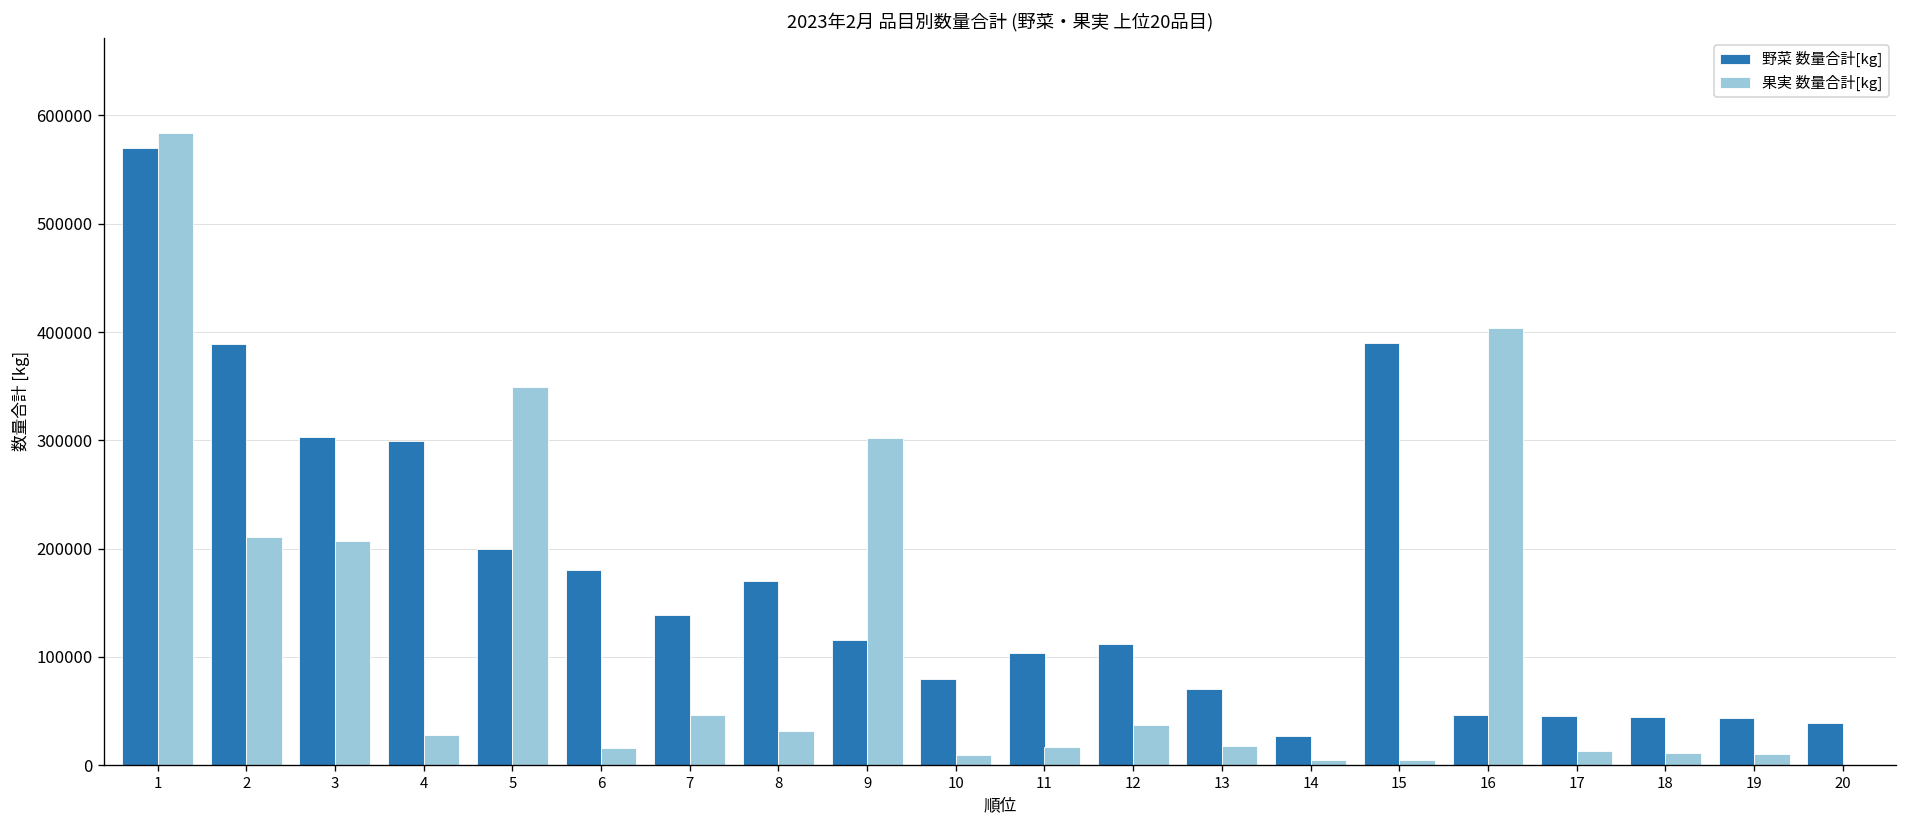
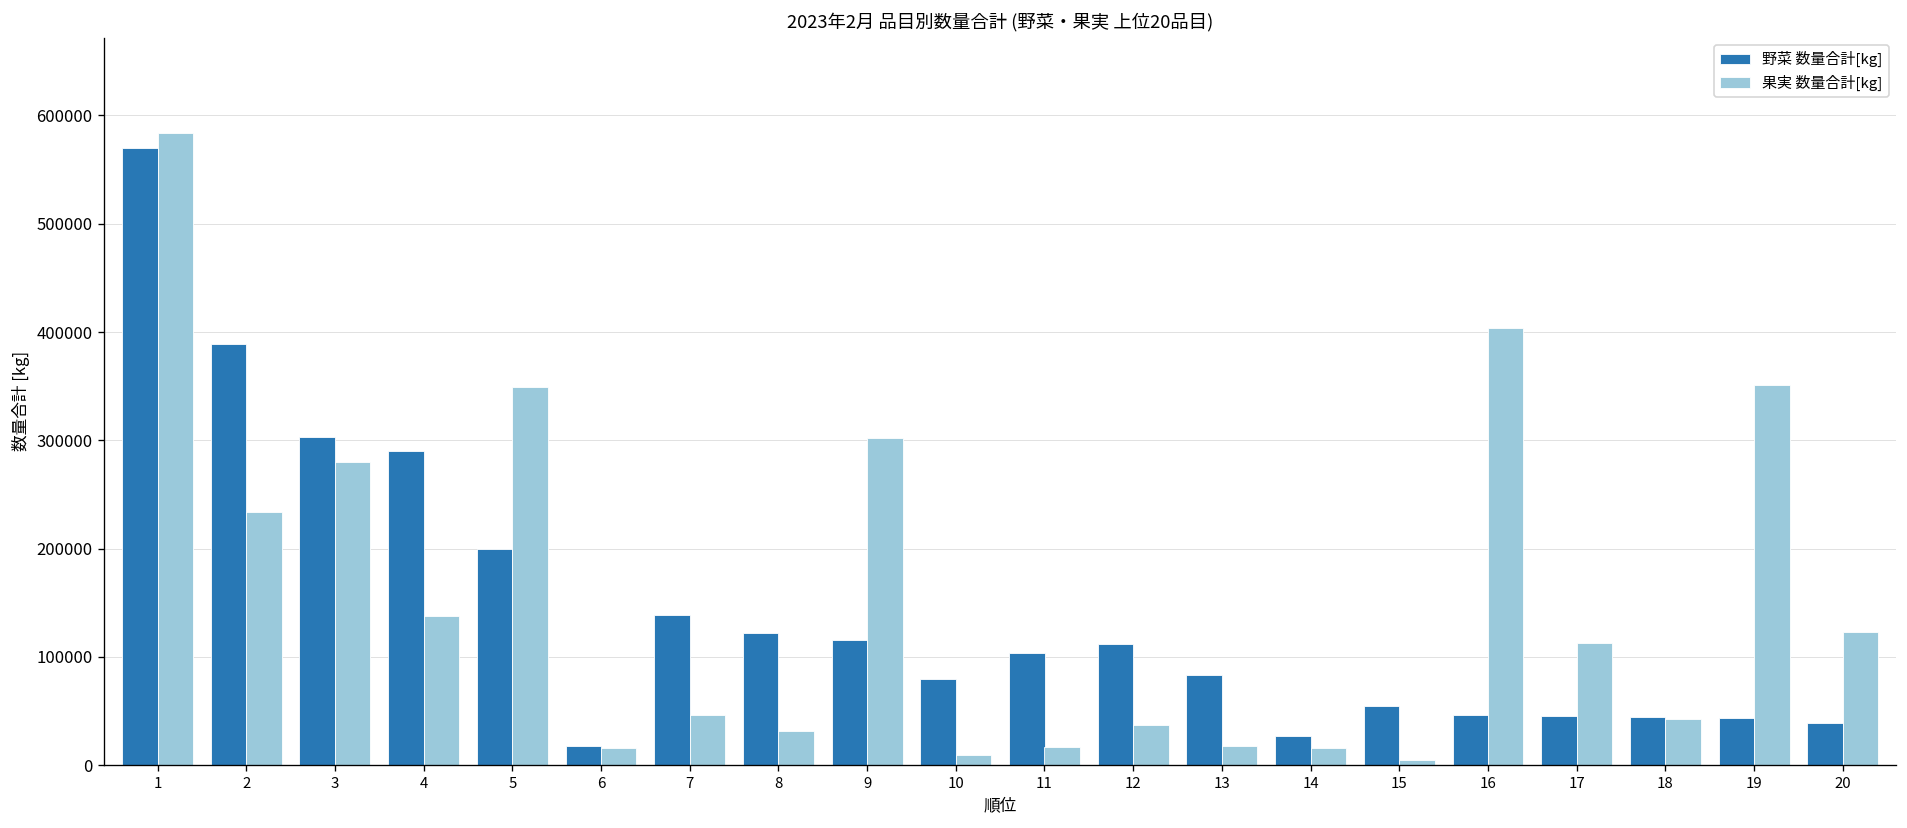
果実 数量合計[kg], 2: 210000 -> 230000
果実 数量合計[kg], 3: 210000 -> 280000
野菜 数量合計[kg], 4: 300000 -> 290000
果実 数量合計[kg], 4: 30000 -> 140000
野菜 数量合計[kg], 6: 180000 -> 20000
野菜 数量合計[kg], 8: 170000 -> 120000
野菜 数量合計[kg], 13: 70000 -> 80000
果実 数量合計[kg], 14: 0 -> 20000
野菜 数量合計[kg], 15: 390000 -> 50000
果実 数量合計[kg], 17: 10000 -> 110000
果実 数量合計[kg], 18: 10000 -> 40000
果実 数量合計[kg], 19: 10000 -> 350000
果実 数量合計[kg], 20: 0 -> 120000
